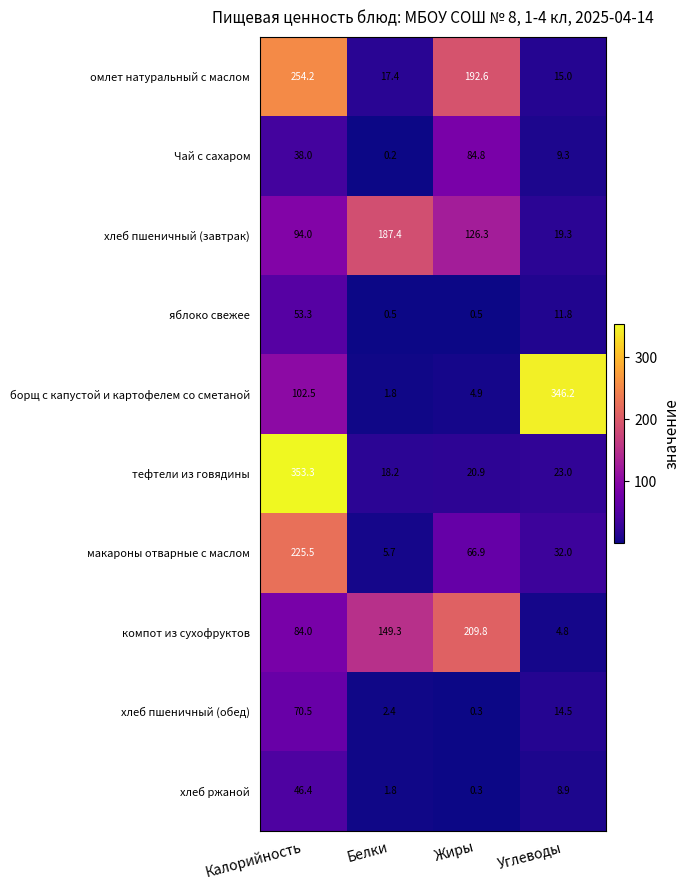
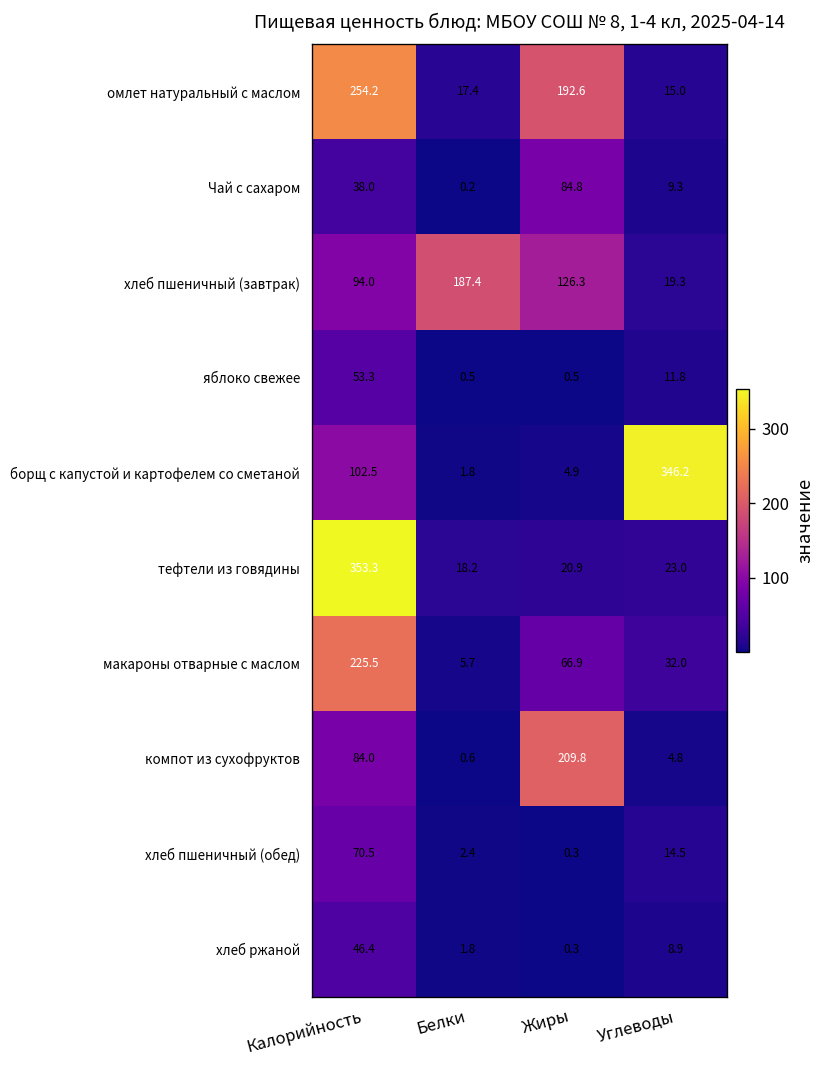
компот из сухофруктов, Белки: 149.3 -> 0.6
